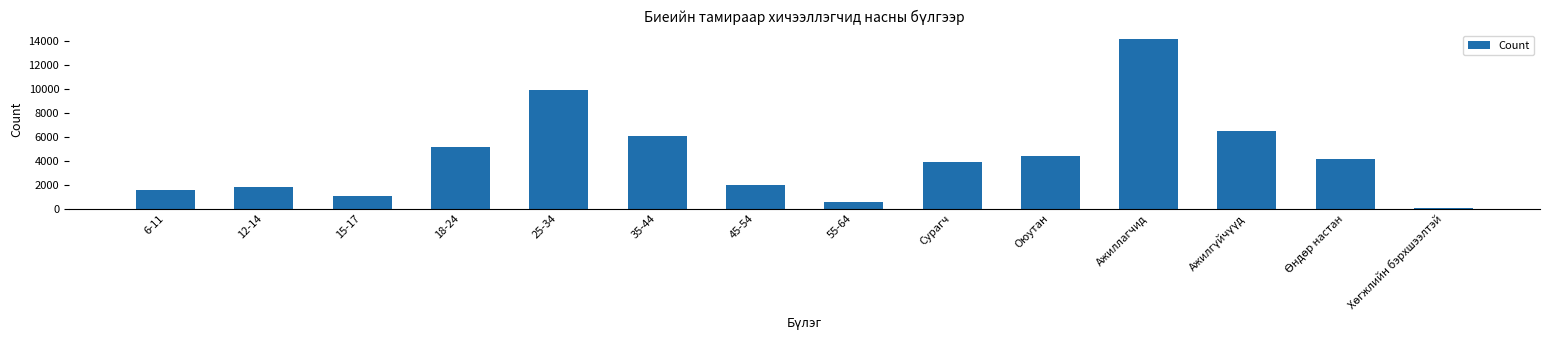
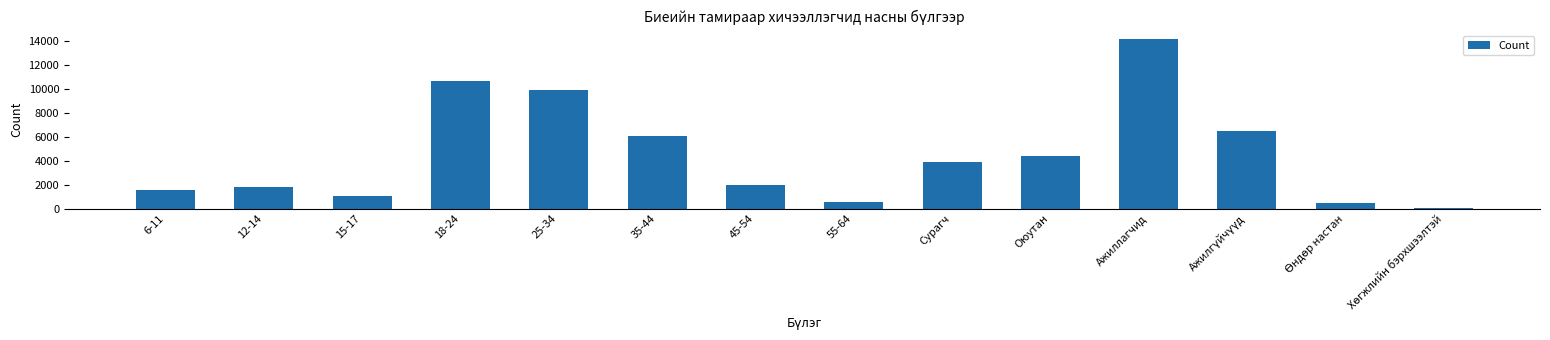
18-24: 5100 -> 10700
Өндөр настан: 4100 -> 500
